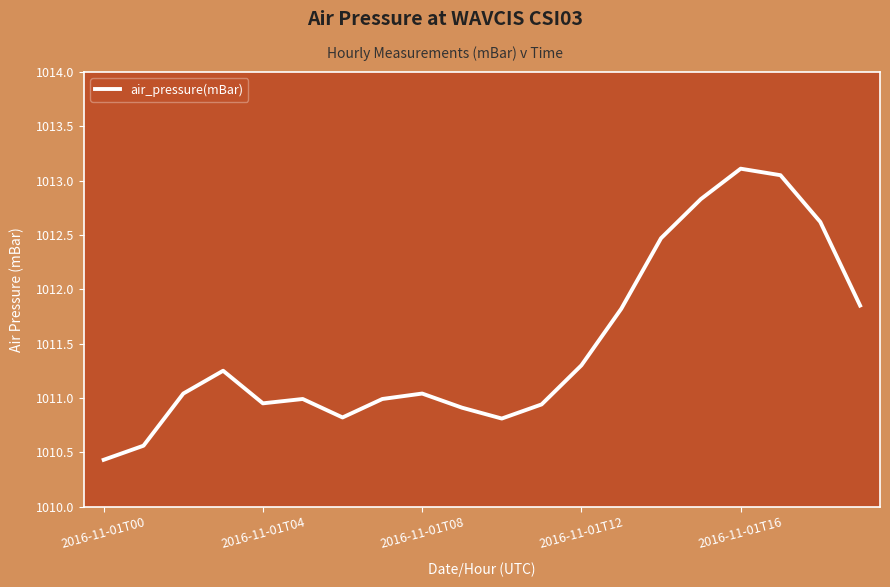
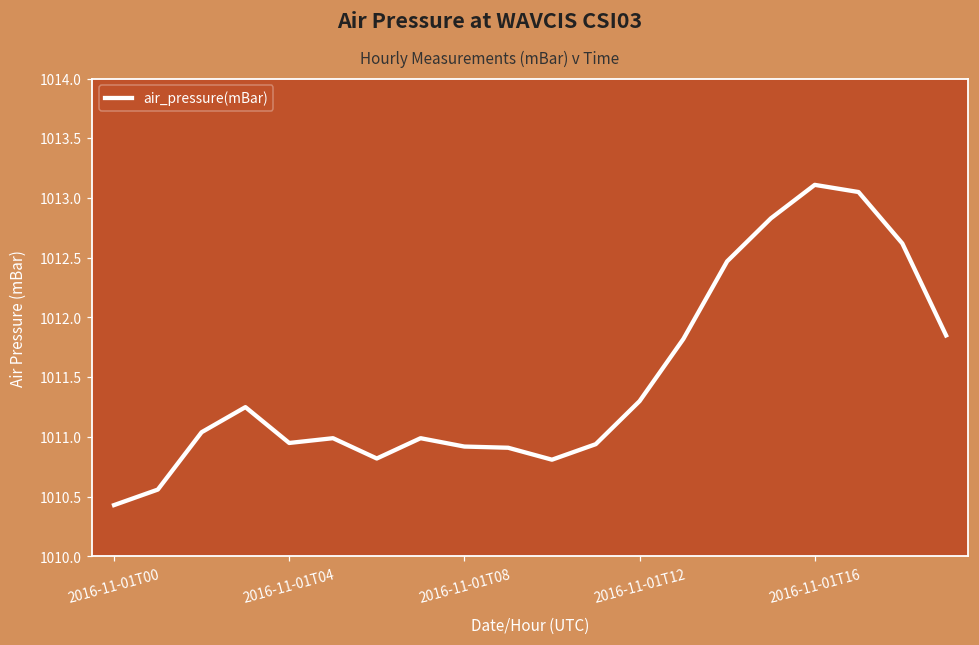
2016-11-01T08: 1011.04 -> 1010.92
